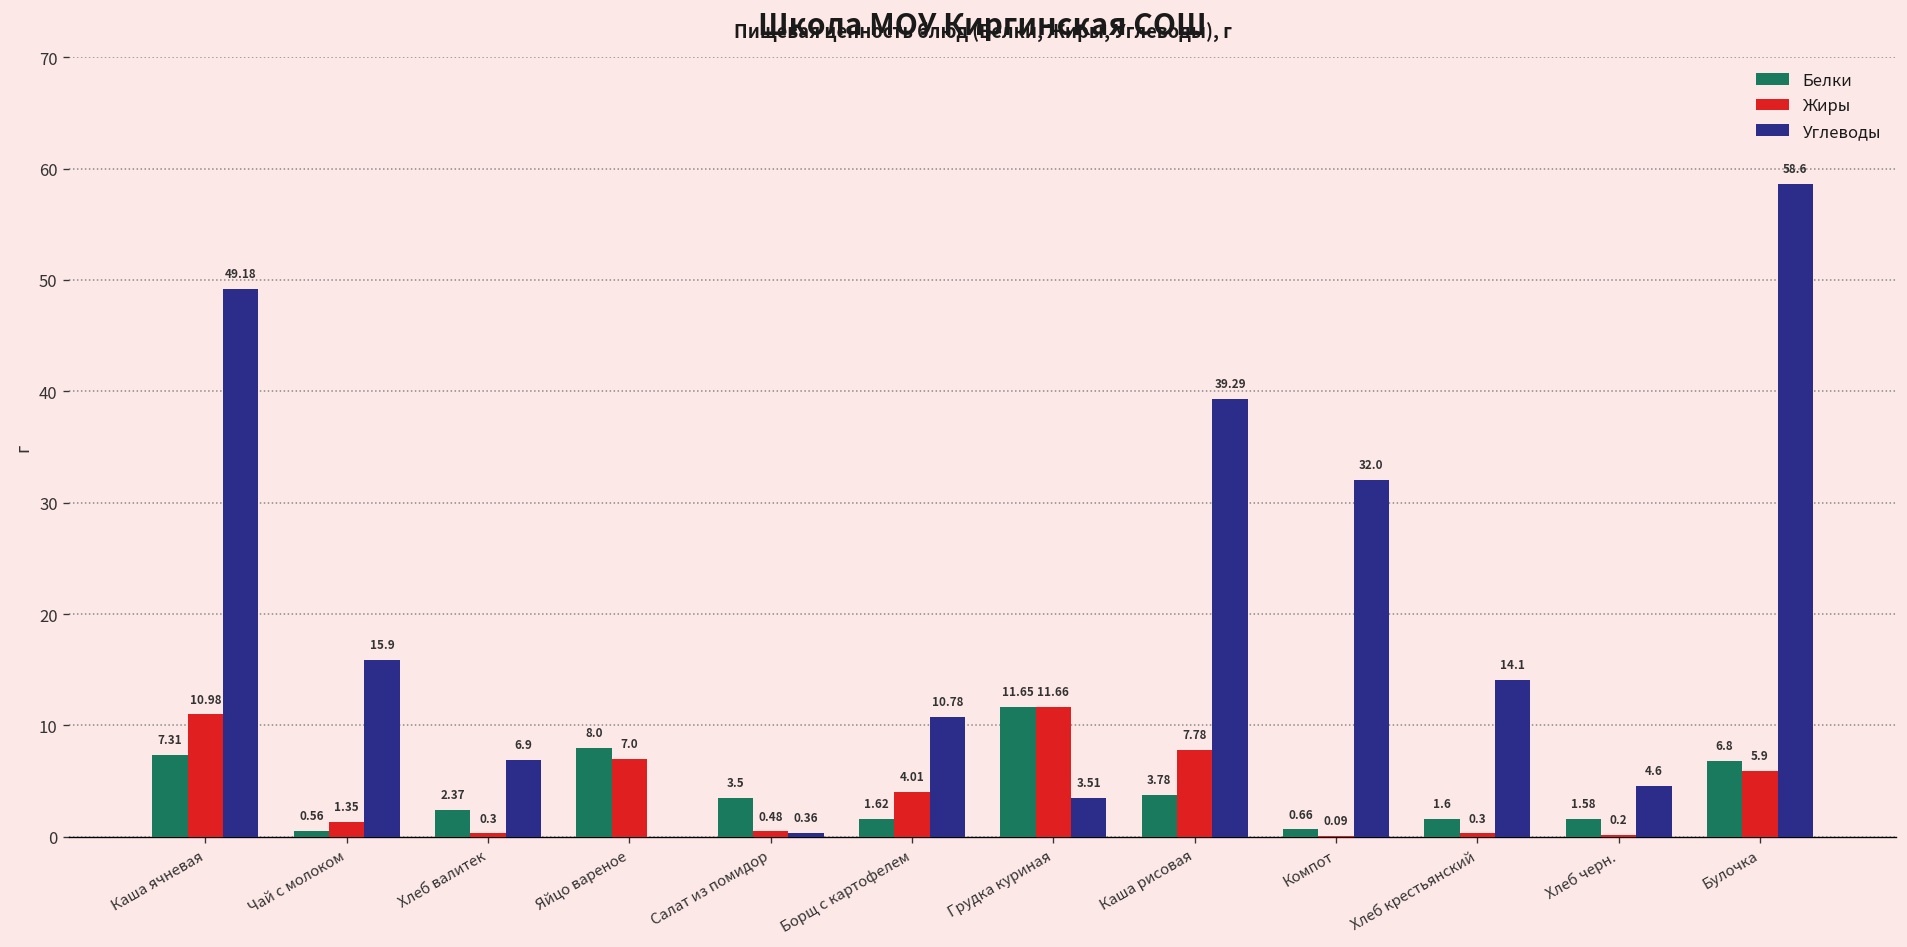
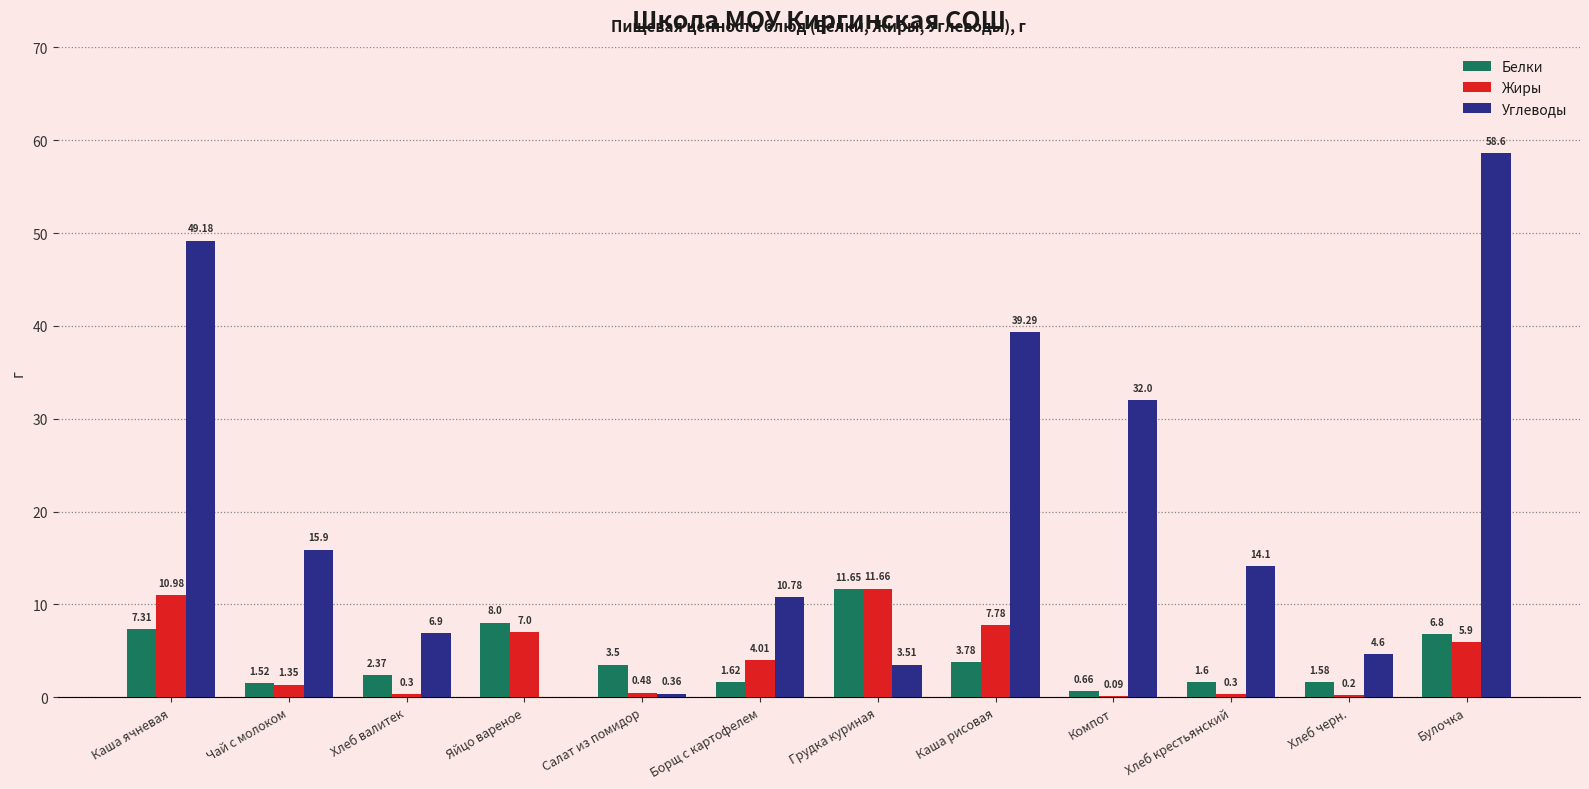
Белки, Чай с молоком: 0.56 -> 1.52
